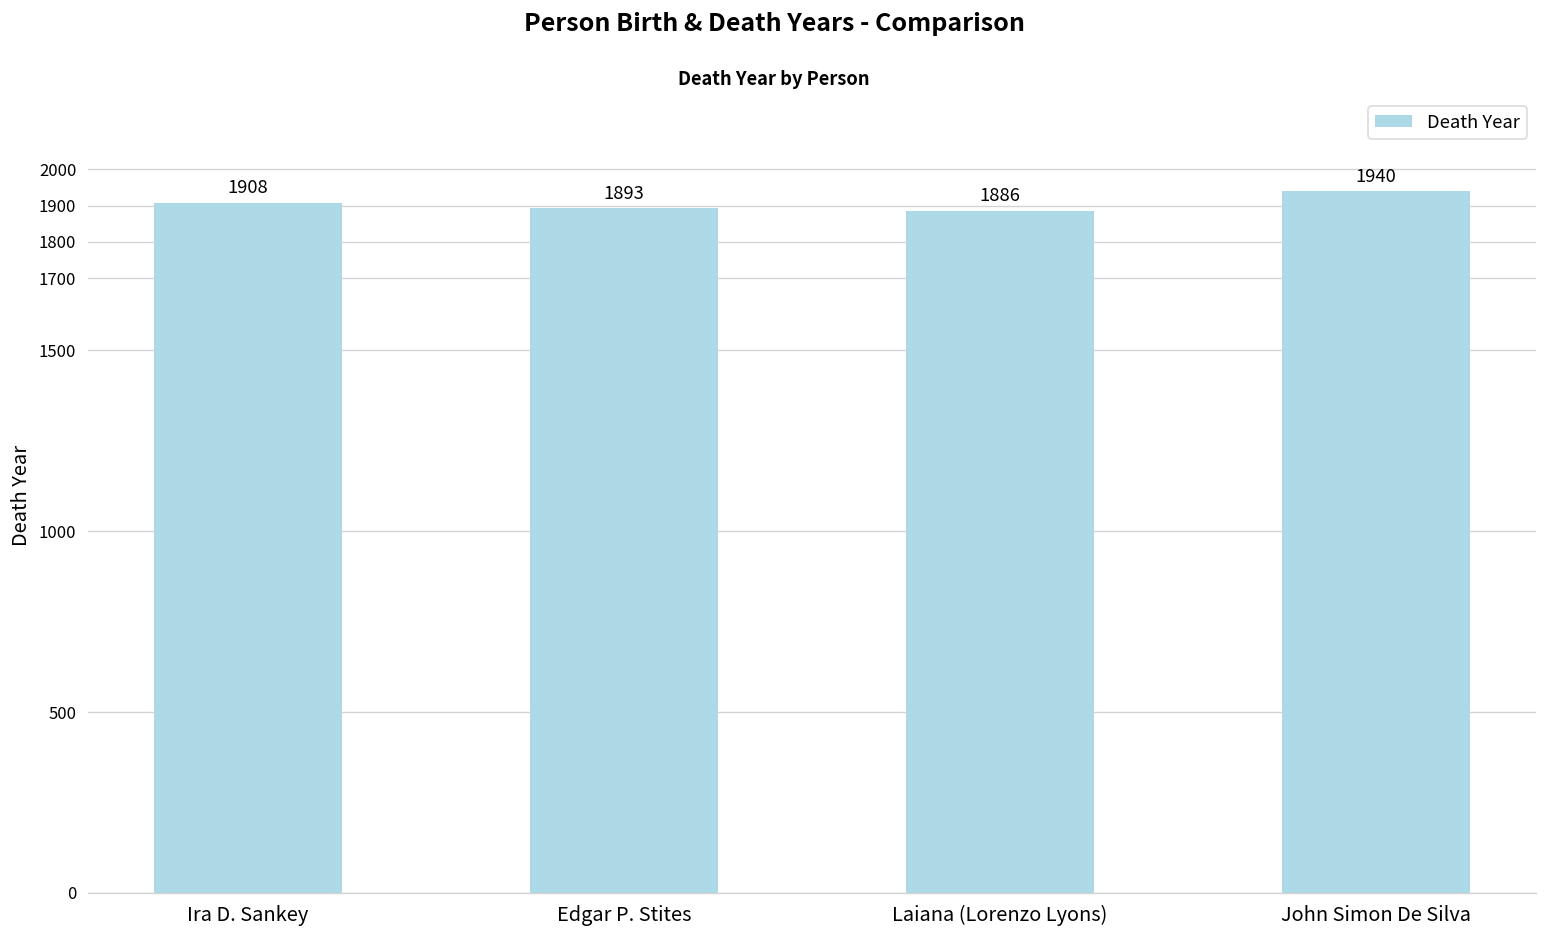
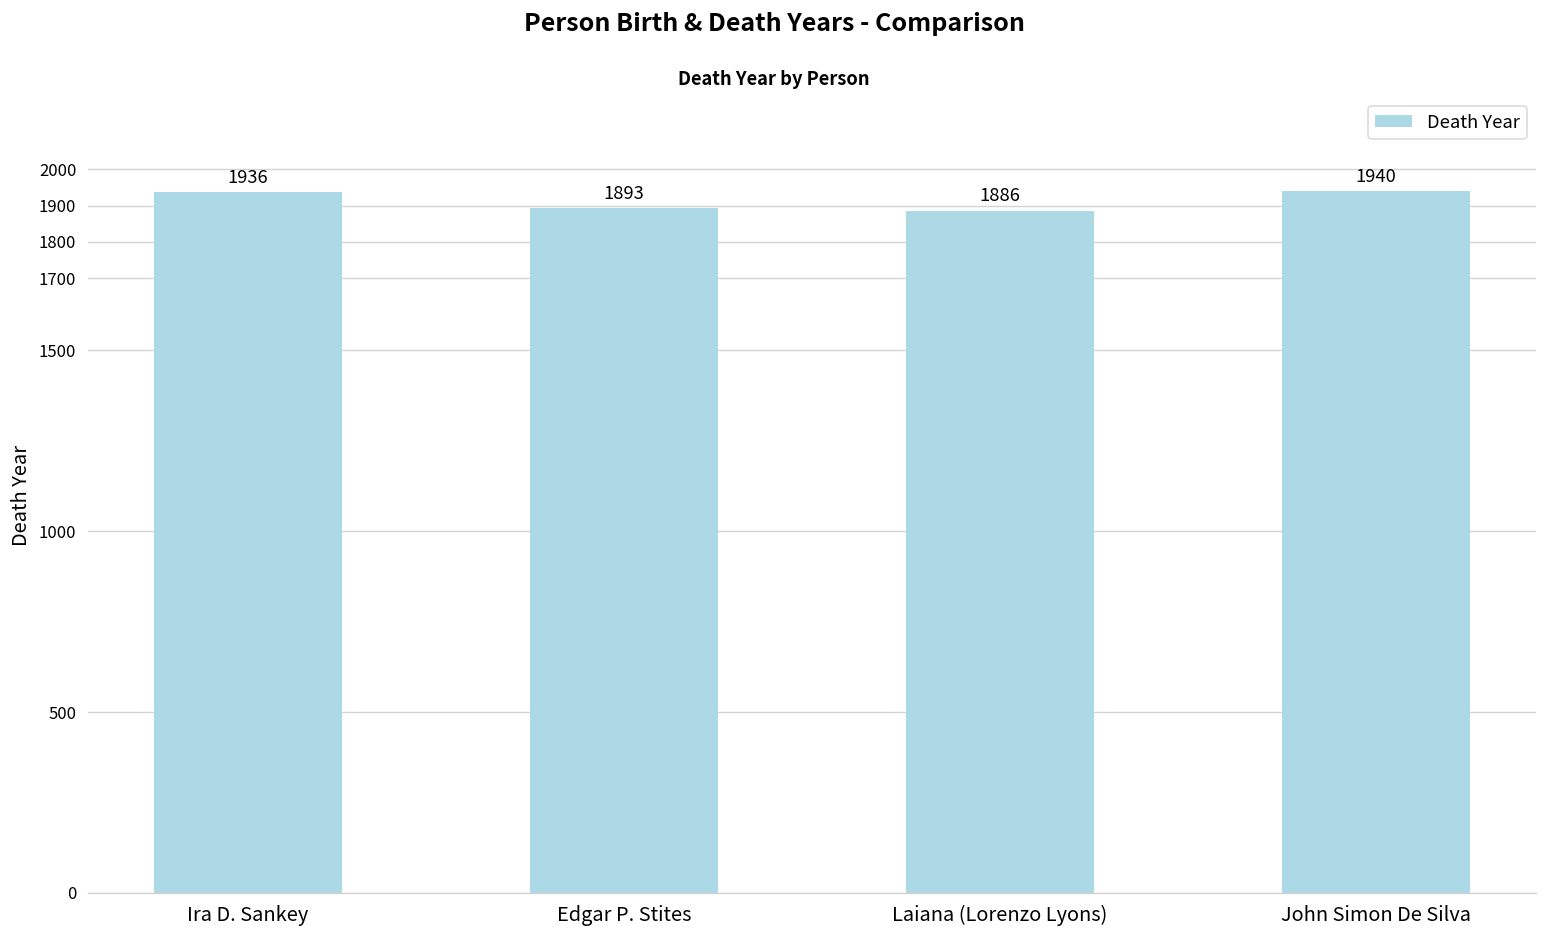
Ira D. Sankey: 1908 -> 1936
